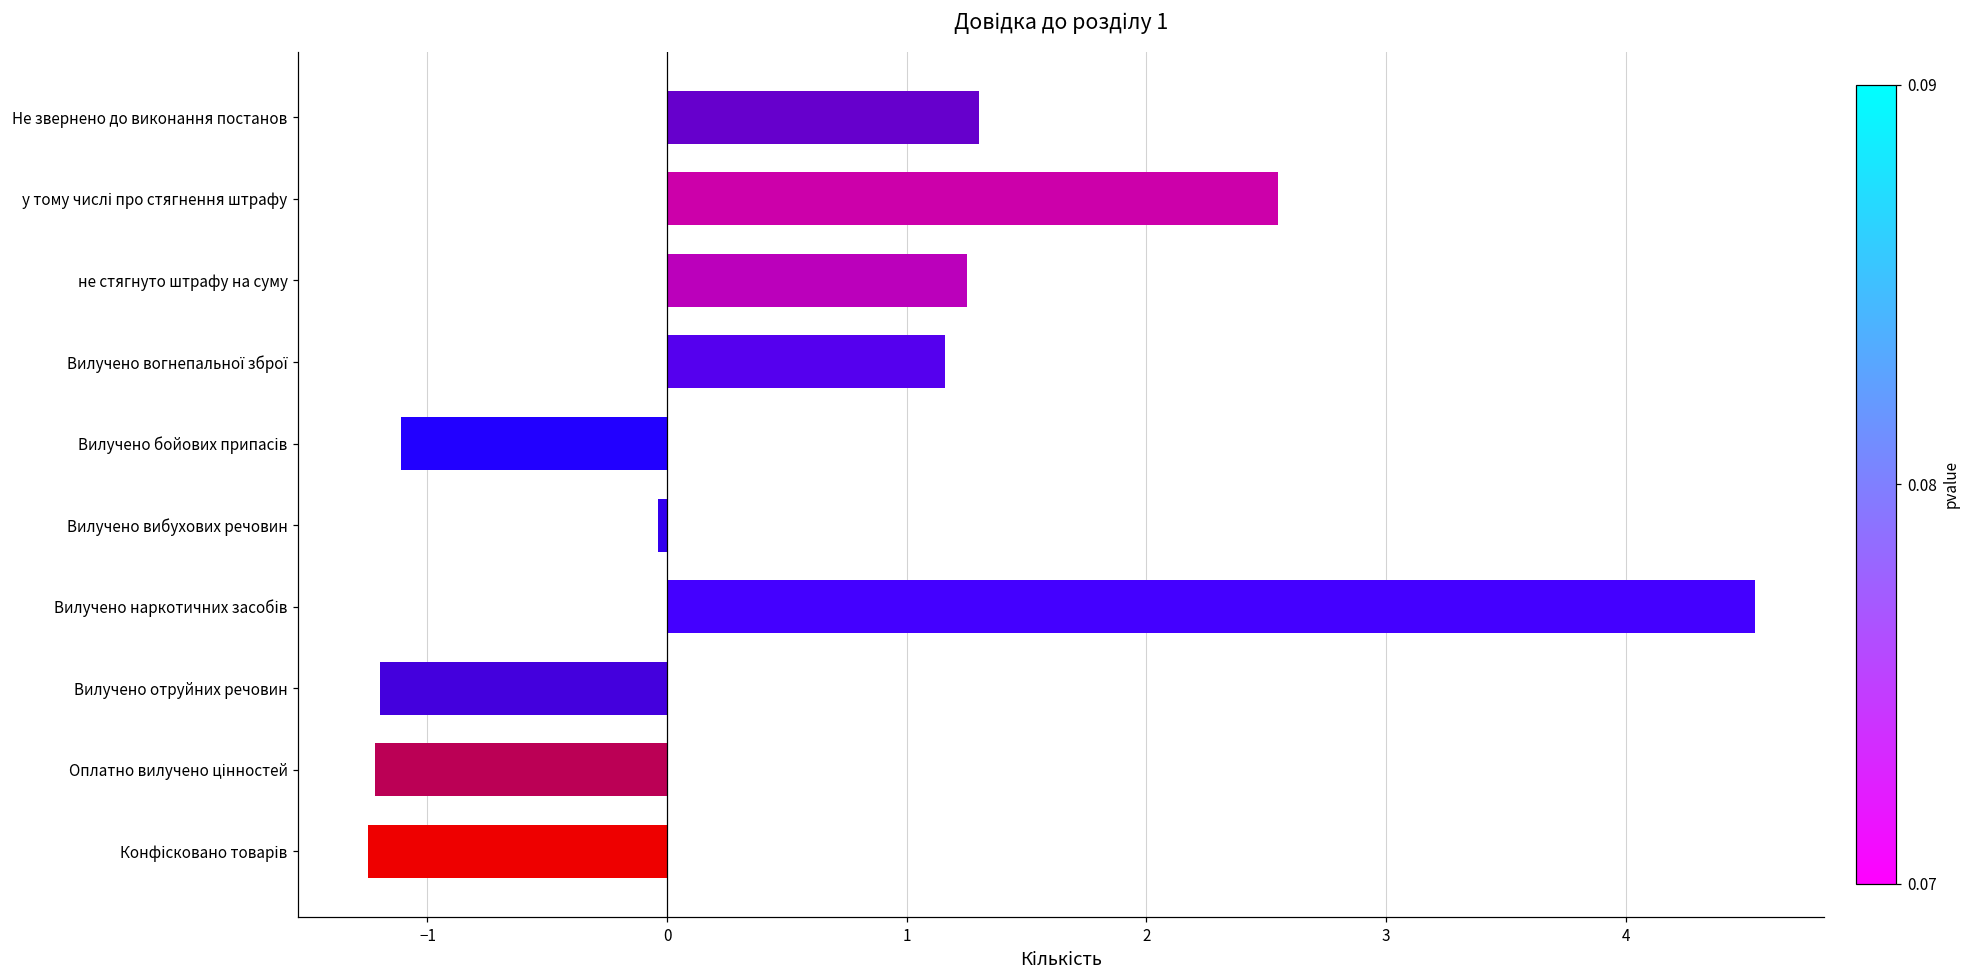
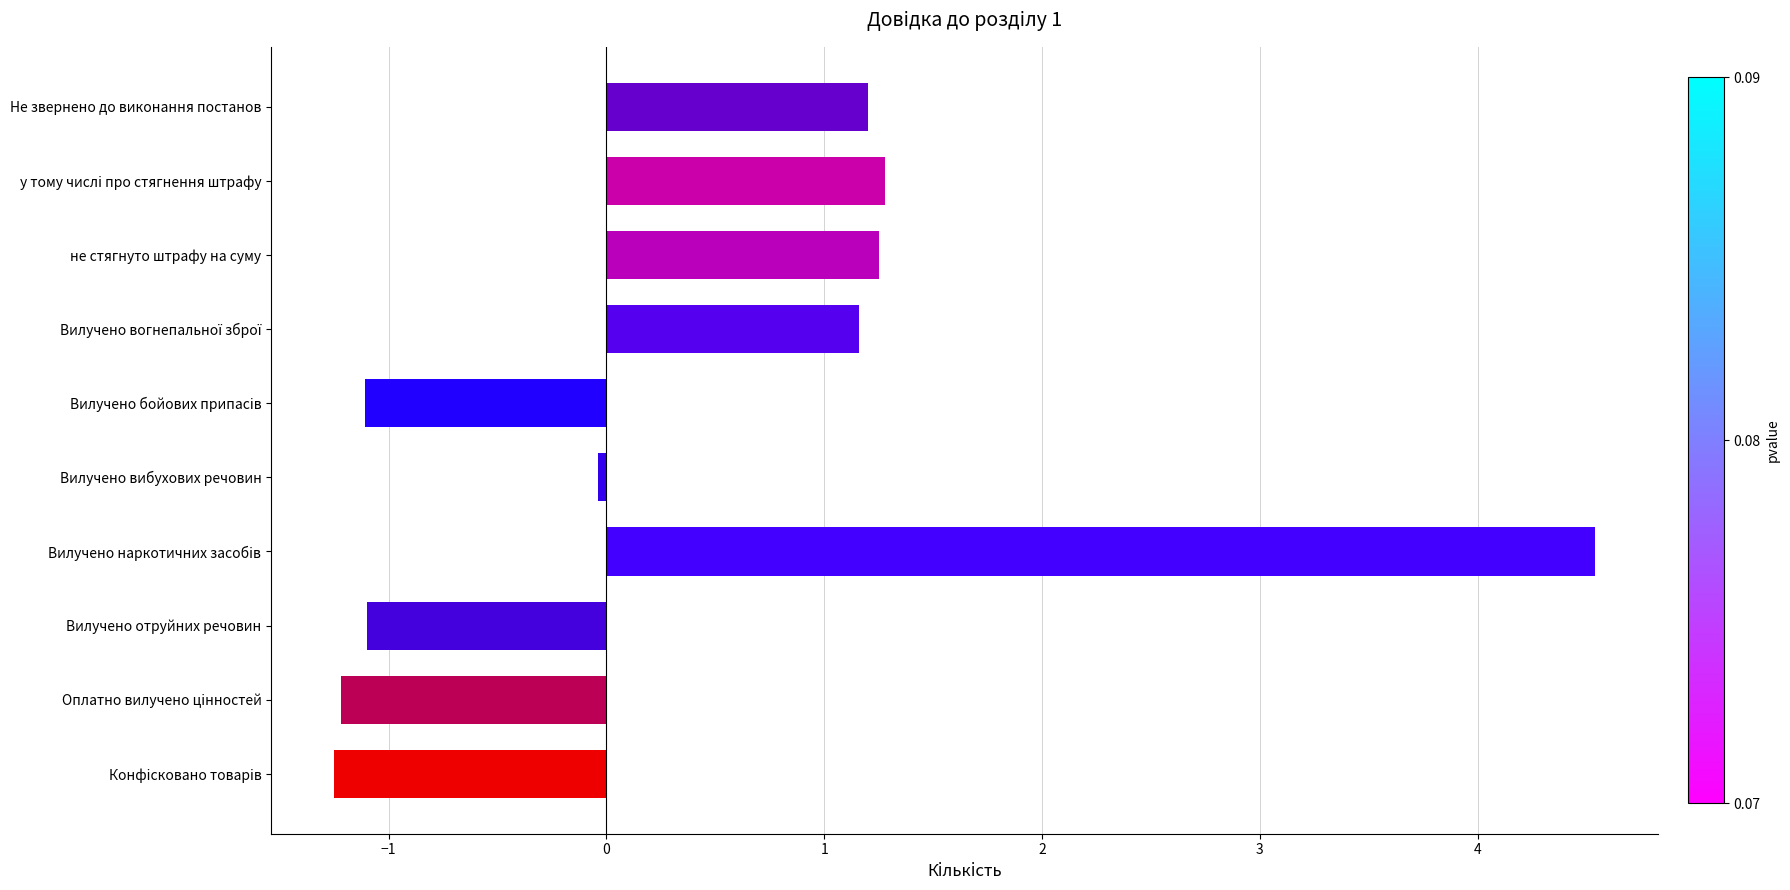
Не звернено до виконання постанов: 1.3 -> 1.2
у тому числі про стягнення штрафу: 2.55 -> 1.28
Вилучено отруйних речовин: -1.2 -> -1.1
